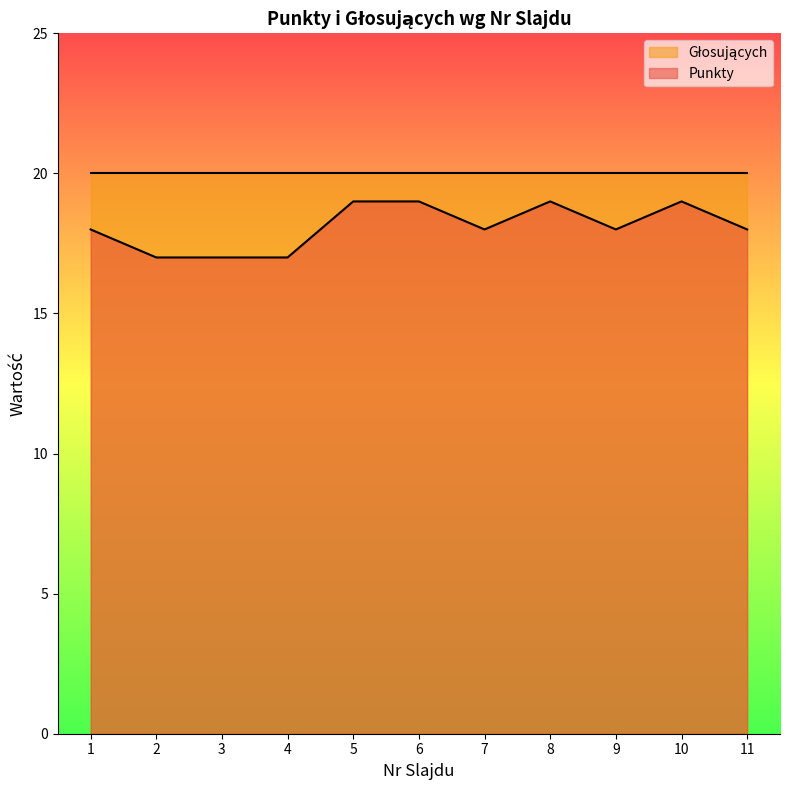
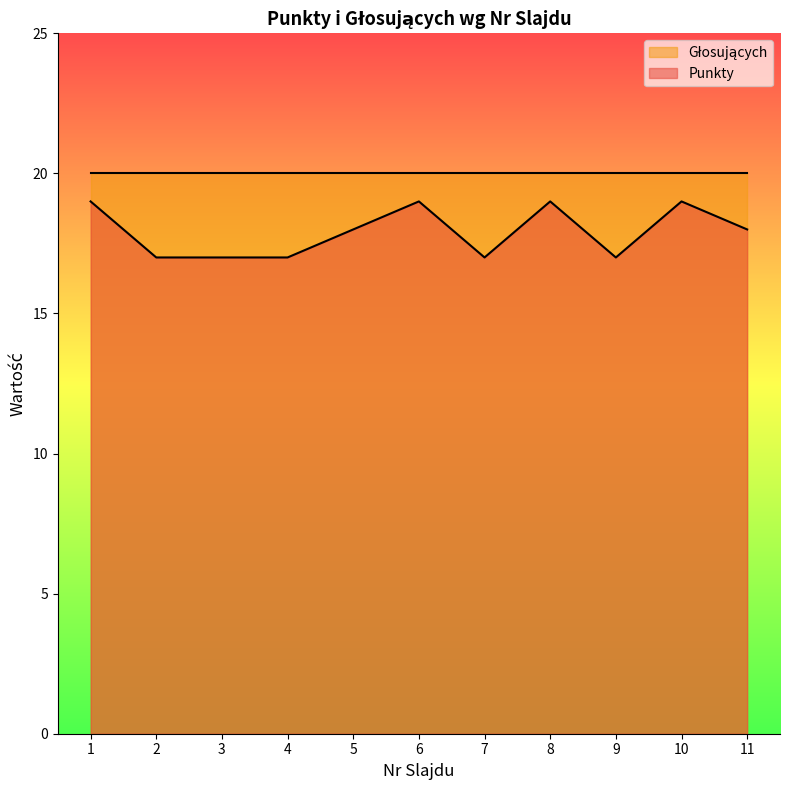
Punkty, 1: 18 -> 19
Punkty, 5: 19 -> 18
Punkty, 7: 18 -> 17
Punkty, 9: 18 -> 17
